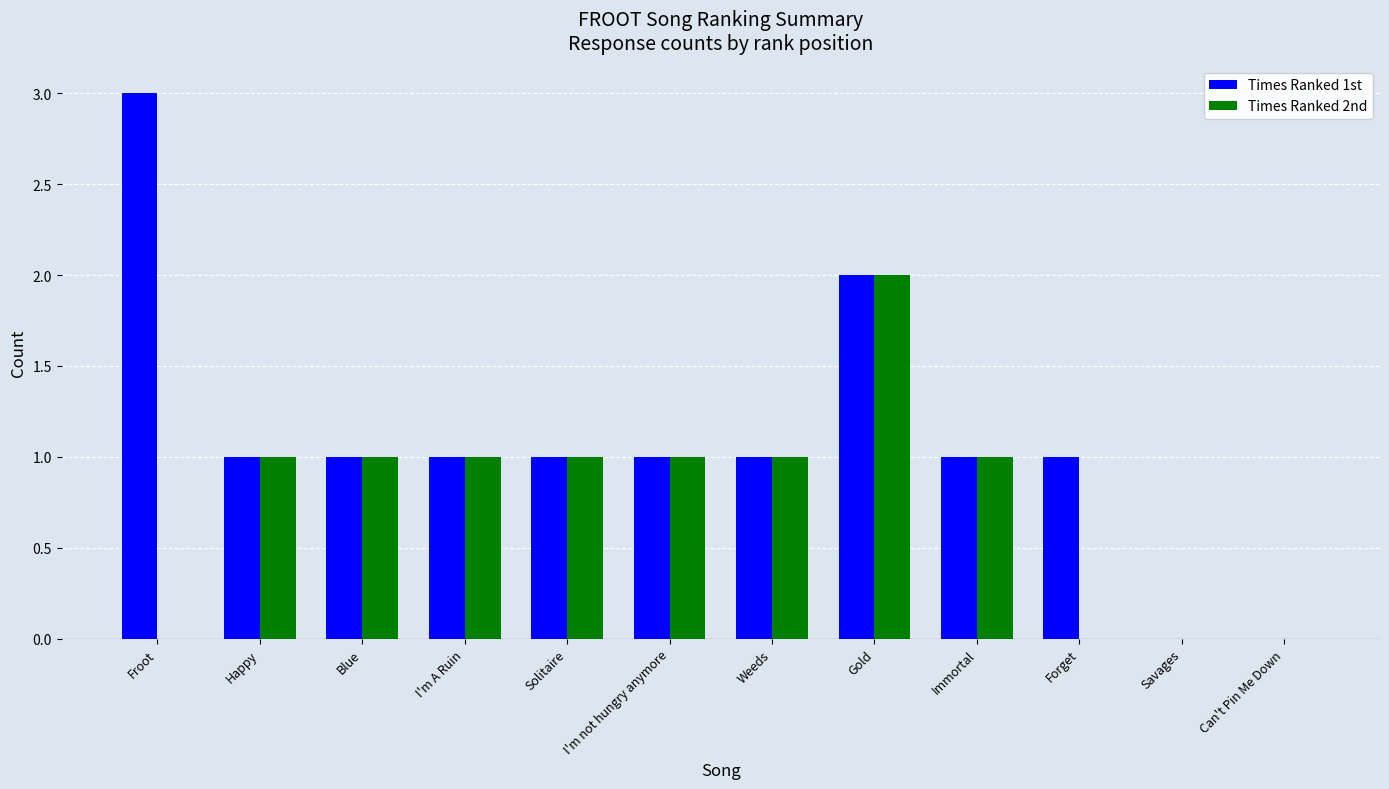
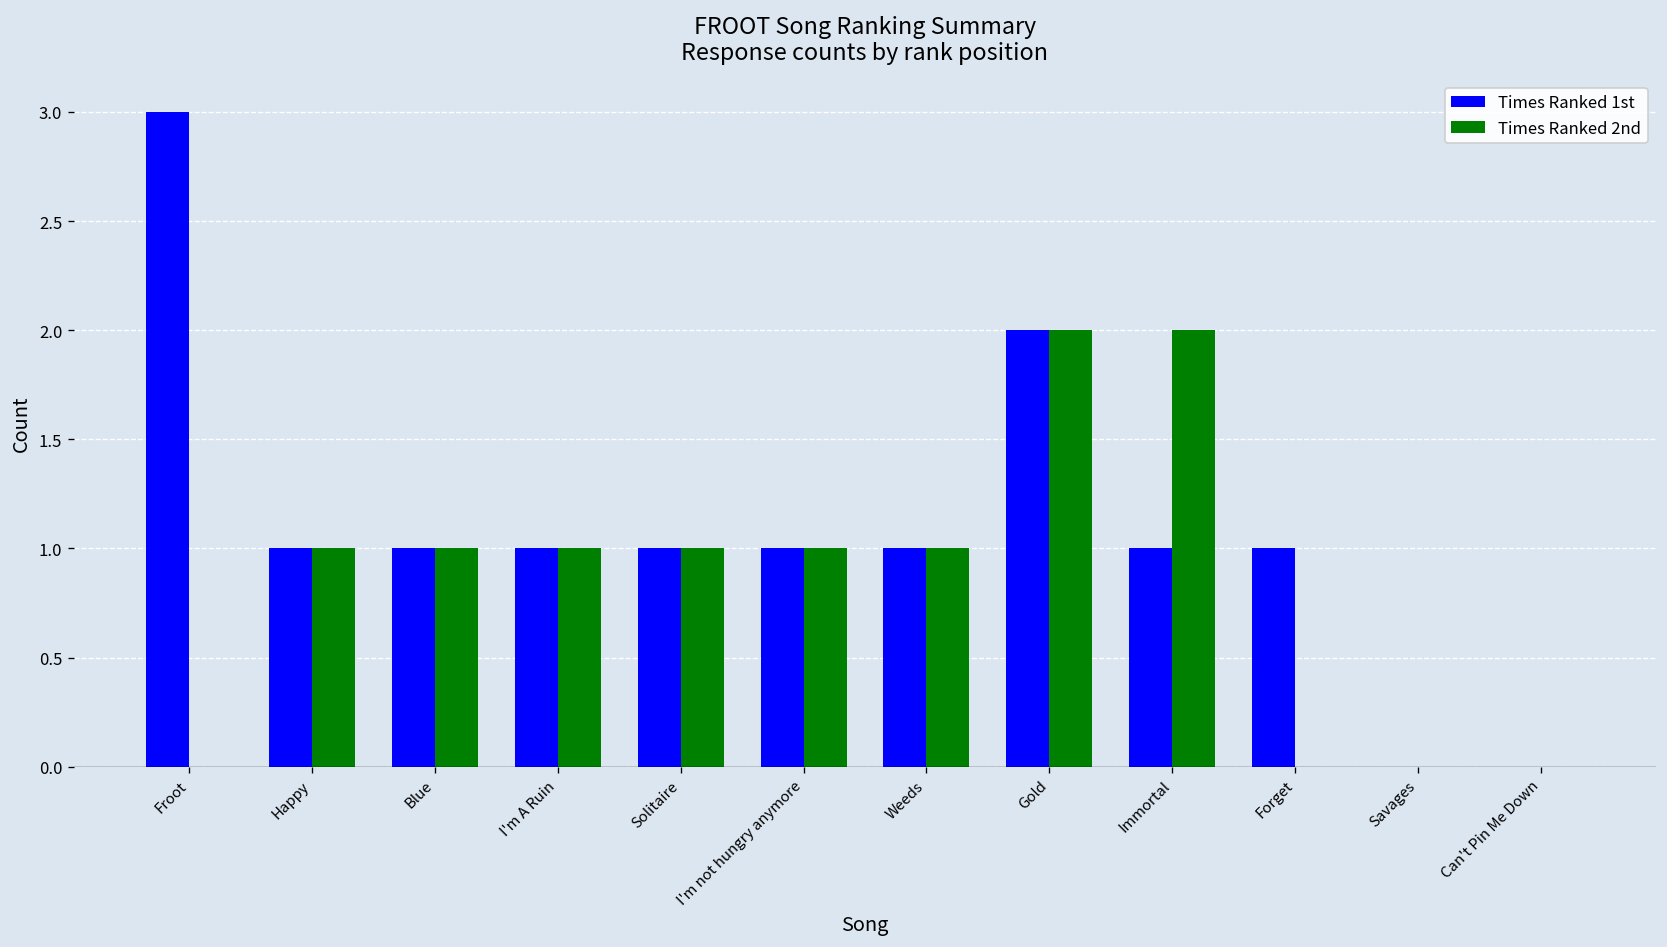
Times Ranked 2nd, Immortal: 1 -> 2
